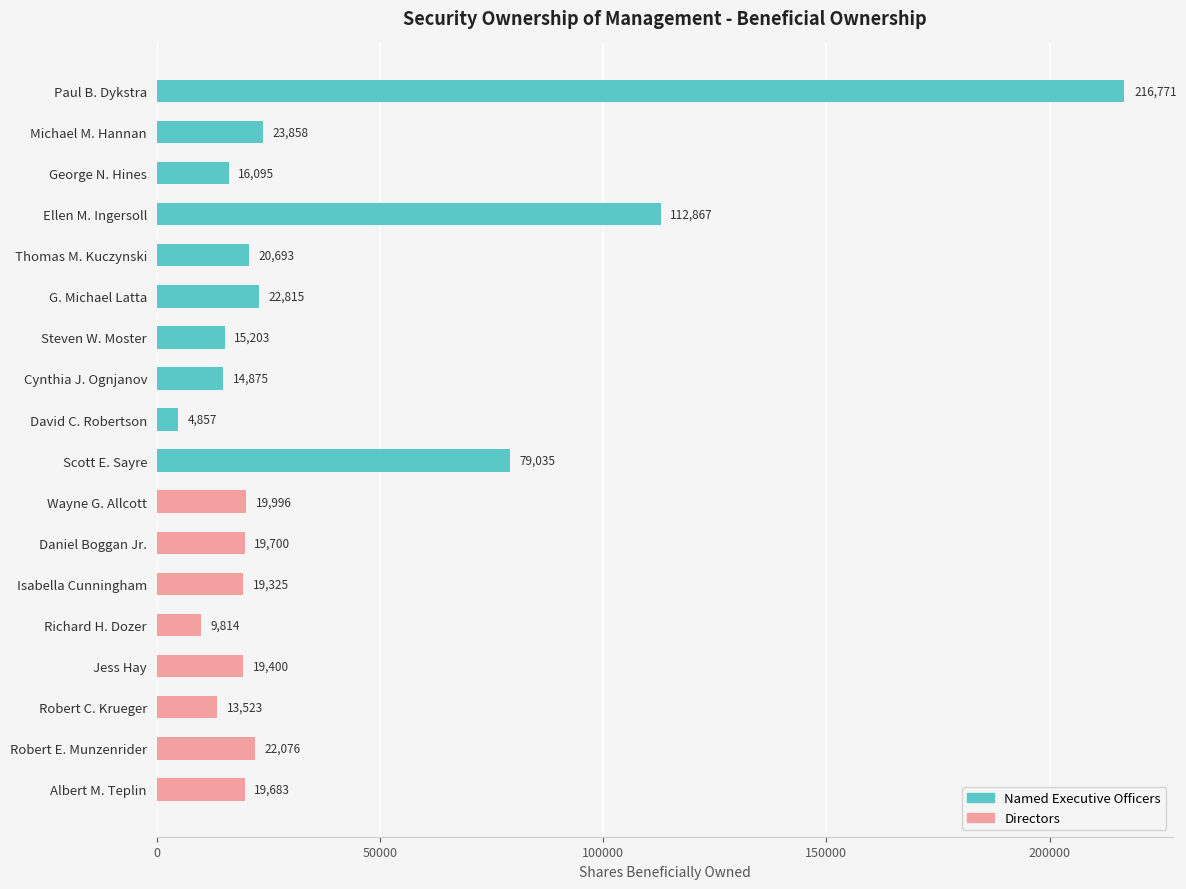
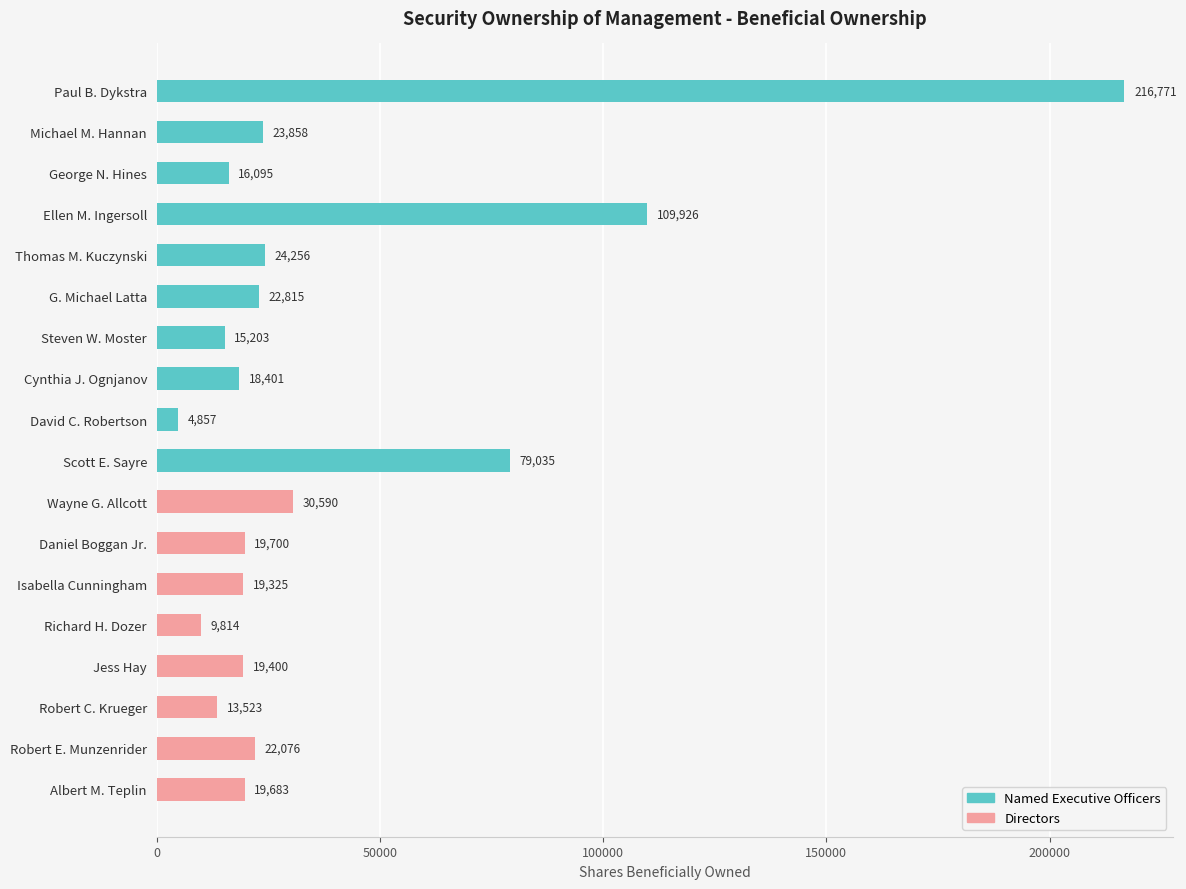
Ellen M. Ingersoll: 112,867 -> 109,926
Thomas M. Kuczynski: 20,693 -> 24,256
Cynthia J. Ognjanov: 14,875 -> 18,401
Wayne G. Allcott: 19,996 -> 30,590
